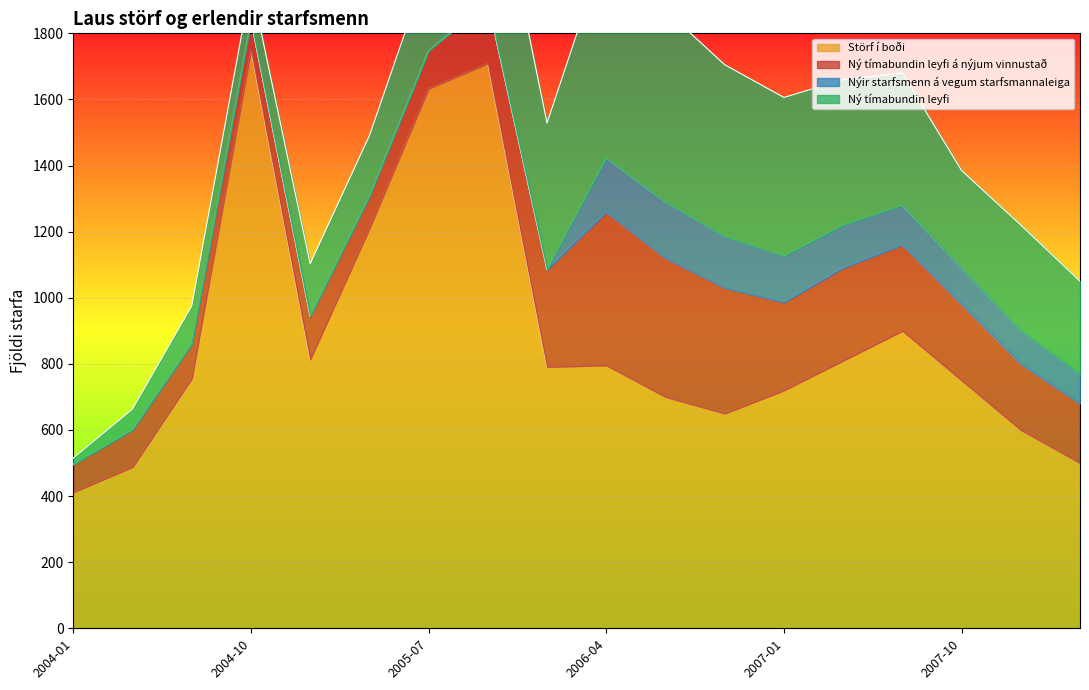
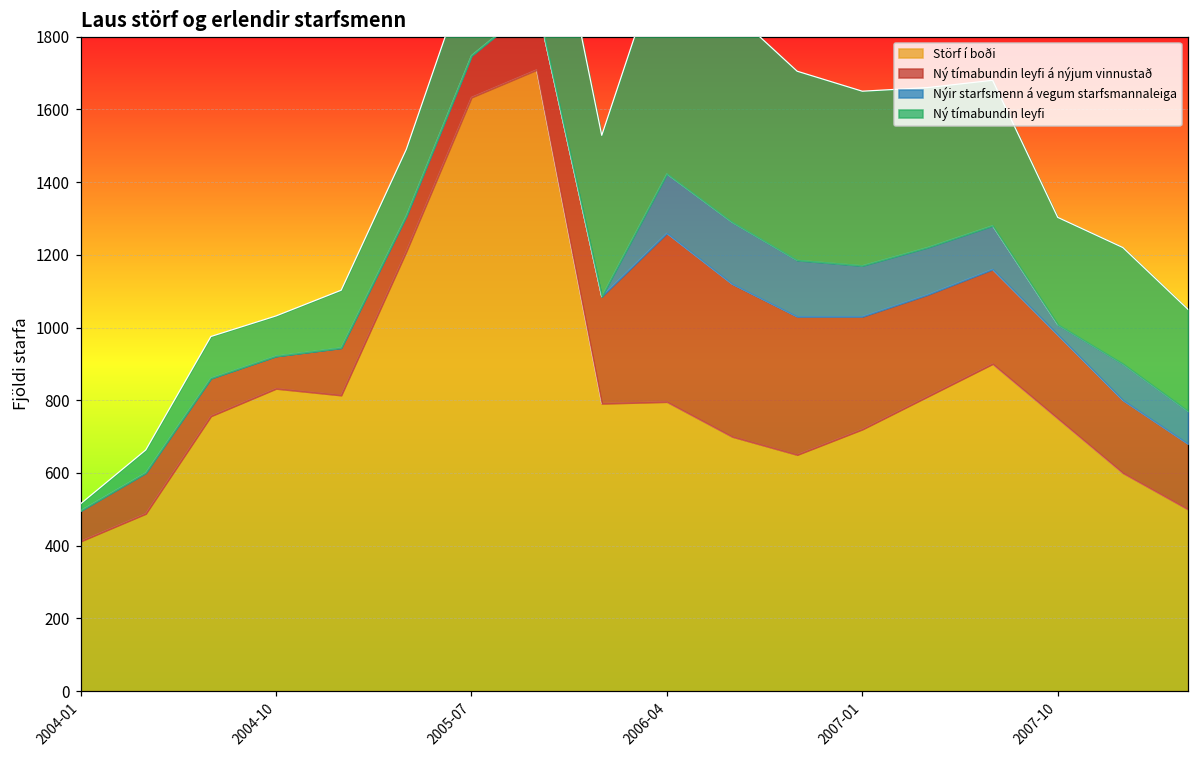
Störf í boði, 2004-10: 1750 -> 830
Ný tímabundin leyfi á nýjum vinnustað, 2007-01: 270 -> 310
Nýir starfsmenn á vegum starfsmannaleiga, 2007-10: 110 -> 30
